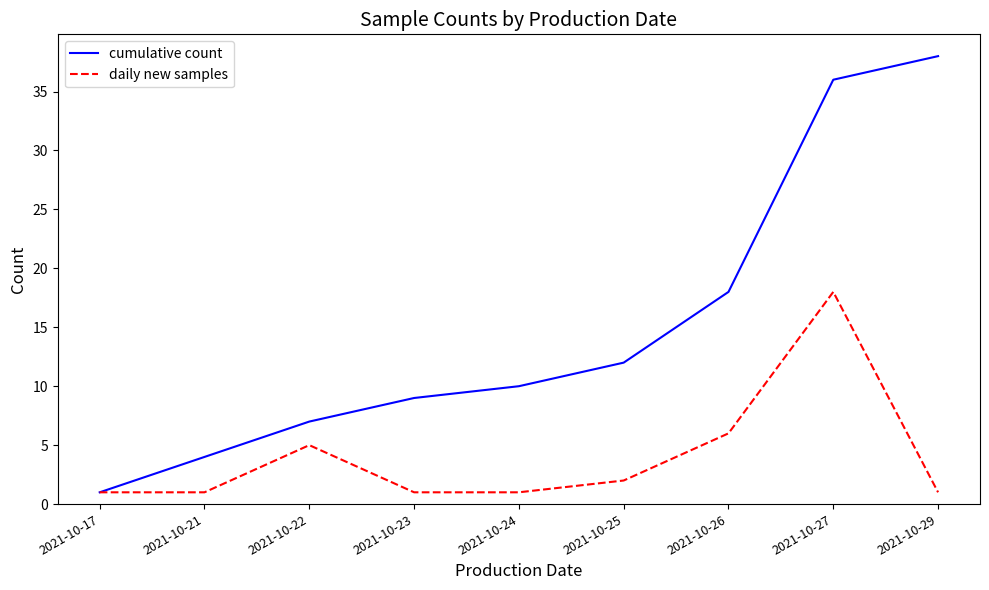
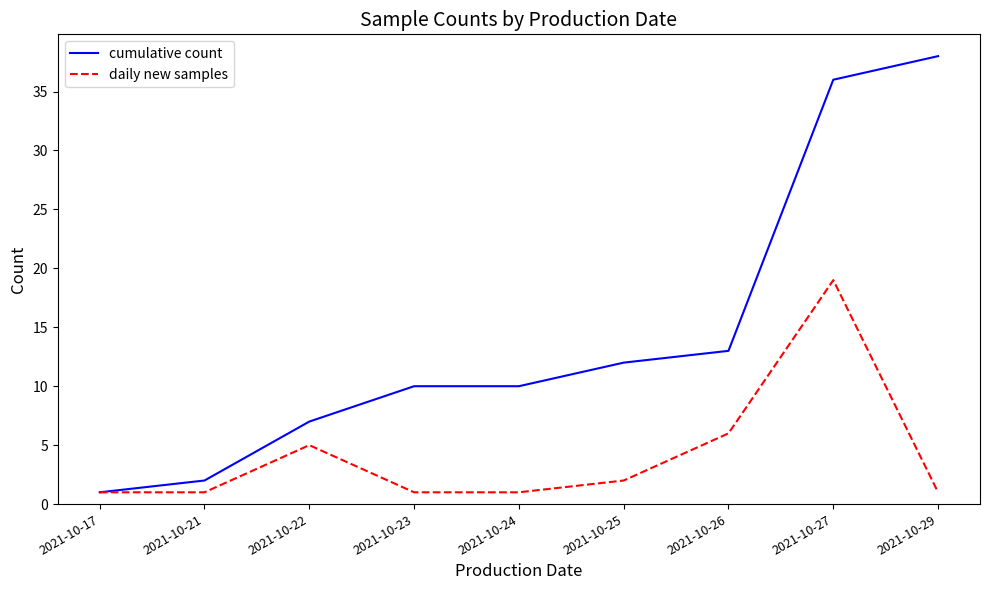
cumulative count, 2021-10-21: 4 -> 2
cumulative count, 2021-10-23: 9 -> 10
cumulative count, 2021-10-26: 18 -> 13
daily new samples, 2021-10-27: 18 -> 19
